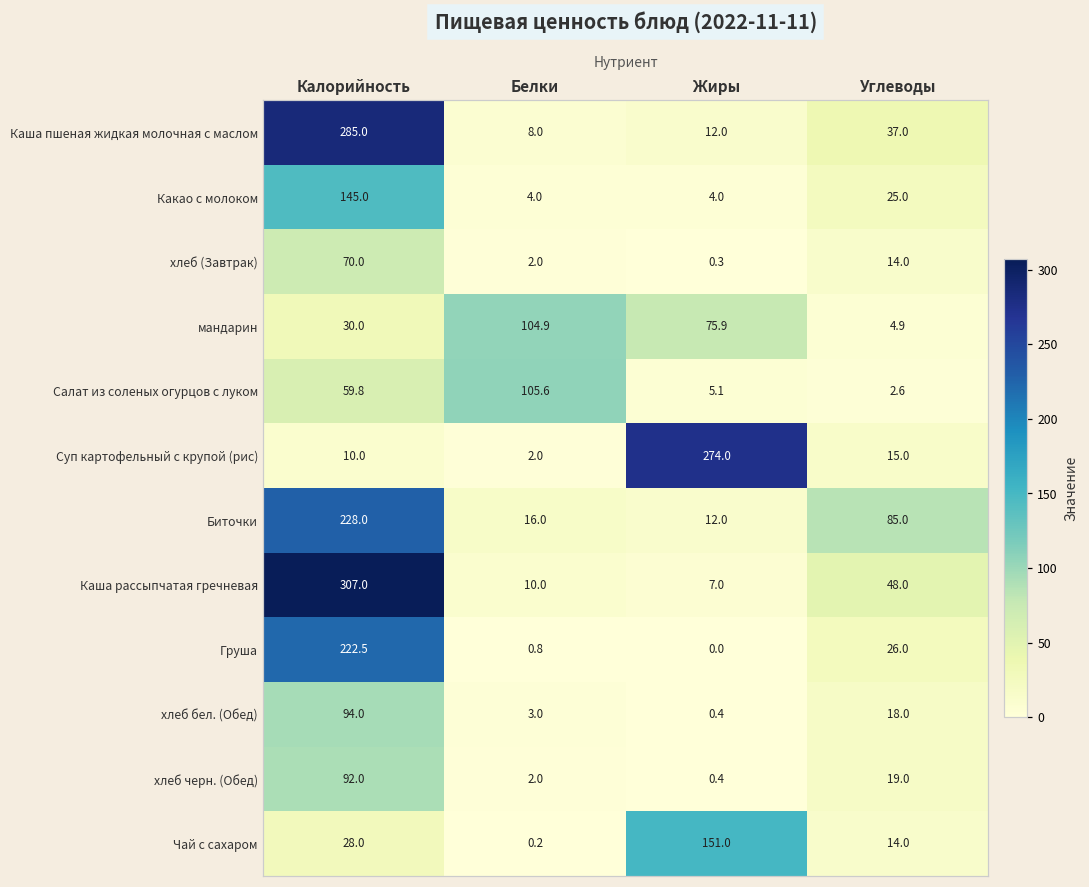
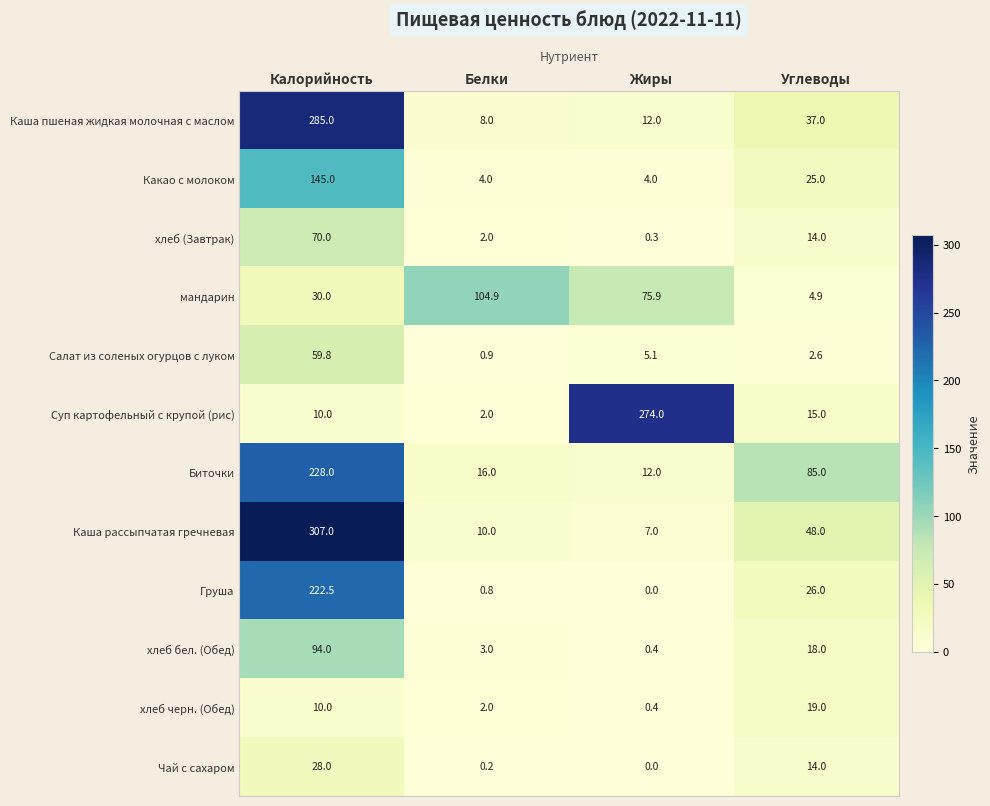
Салат из соленых огурцов с луком, Белки: 105.6 -> 0.9
хлеб черн. (Обед), Калорийность: 92.0 -> 10.0
Чай с сахаром, Жиры: 151.0 -> 0.0
